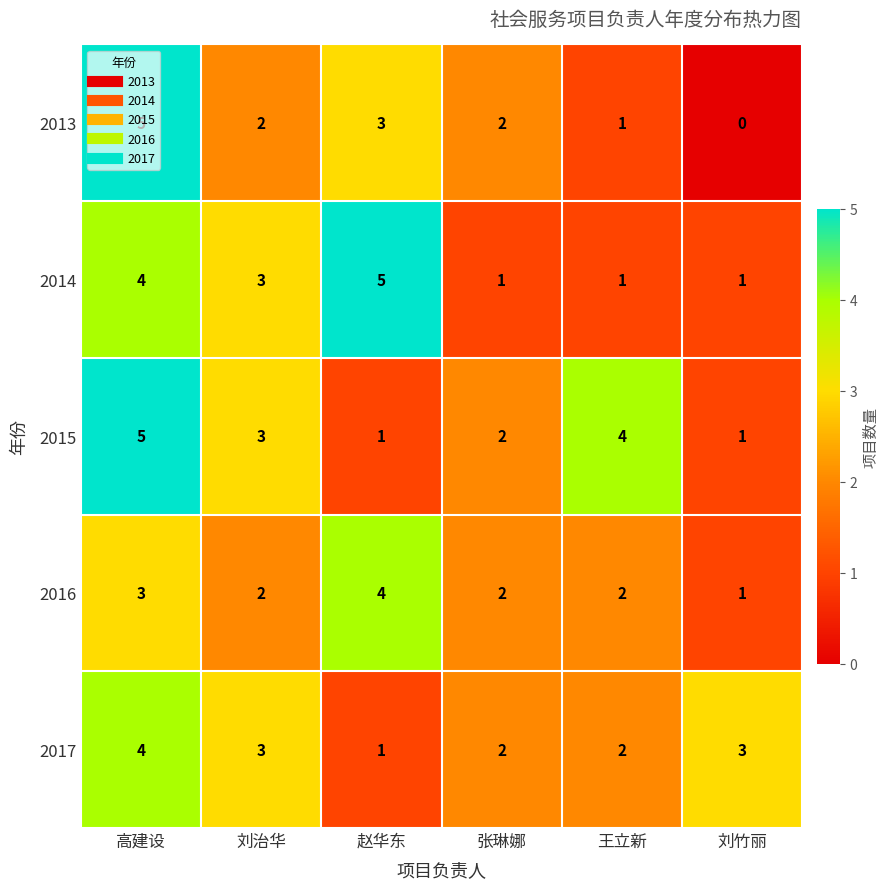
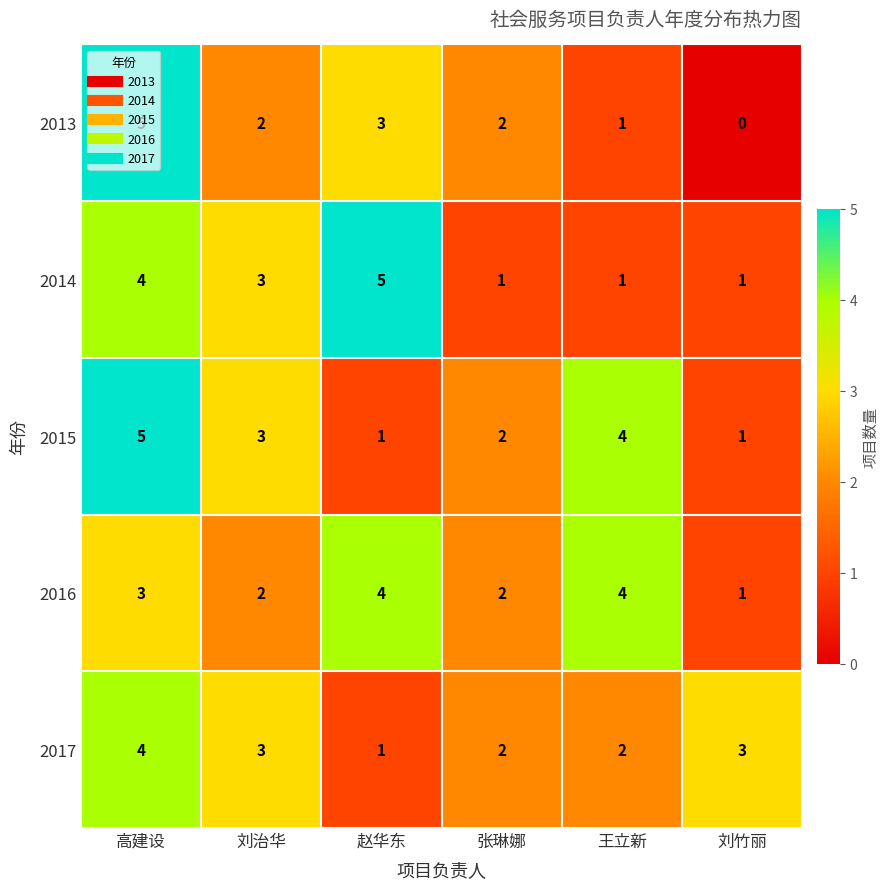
2016, 王立新: 2 -> 4
